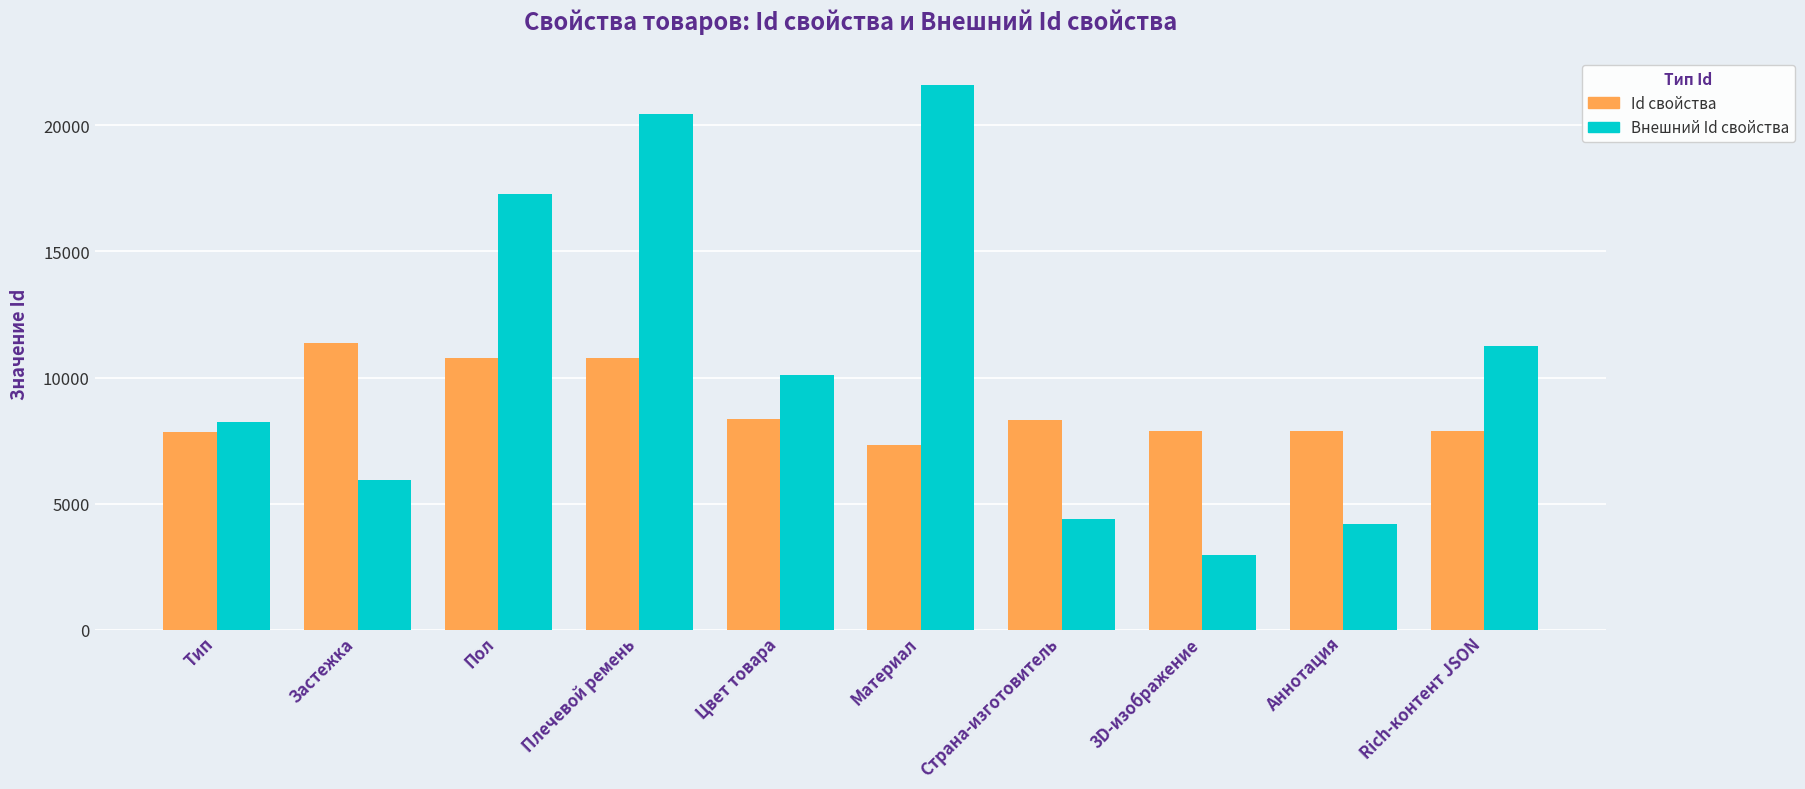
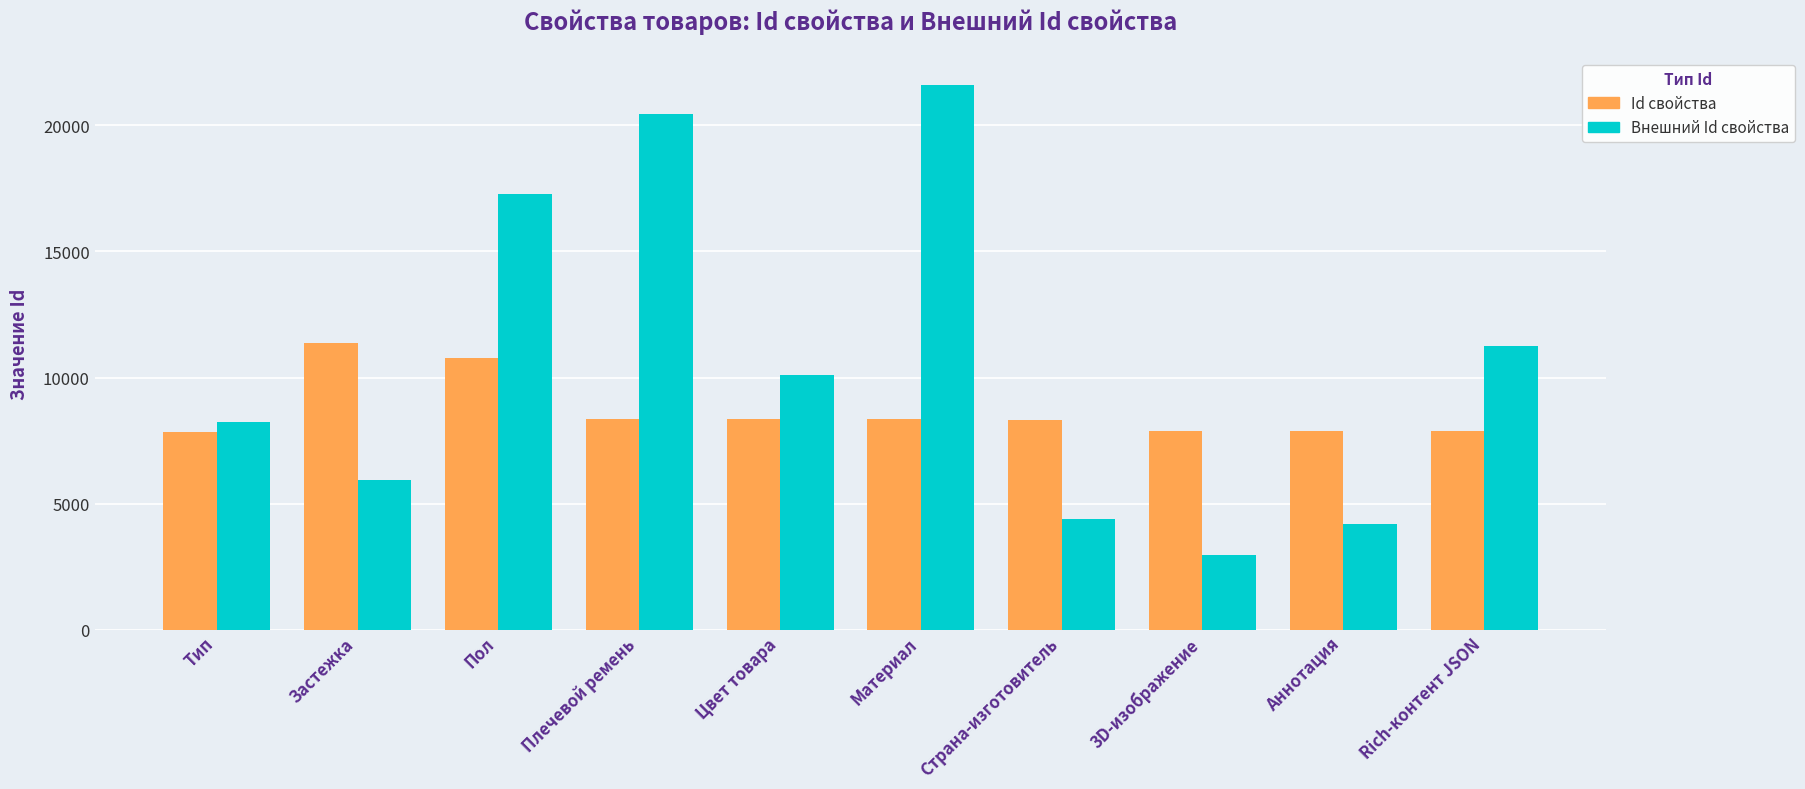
Id свойства, Плечевой ремень: 10800 -> 8400
Id свойства, Материал: 7300 -> 8400
